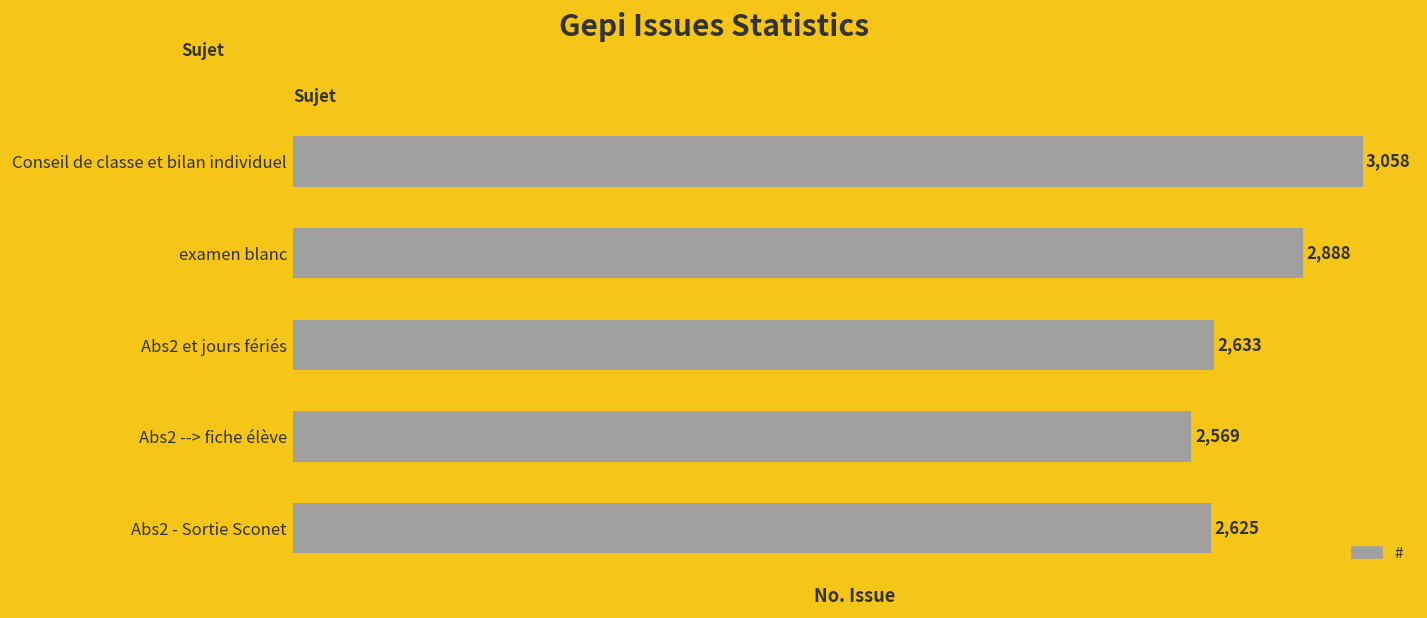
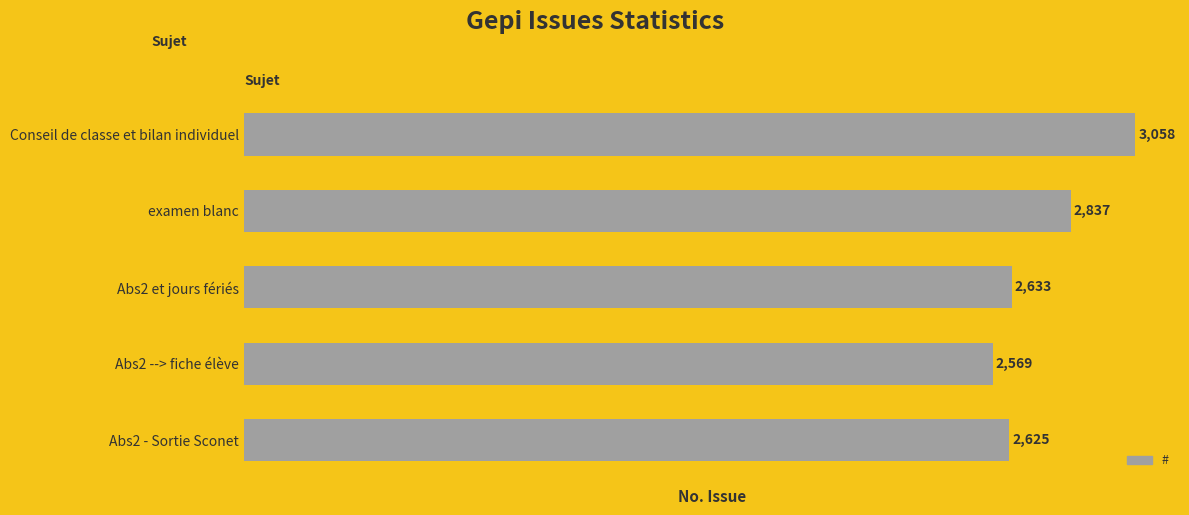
examen blanc: 2,888 -> 2,837
